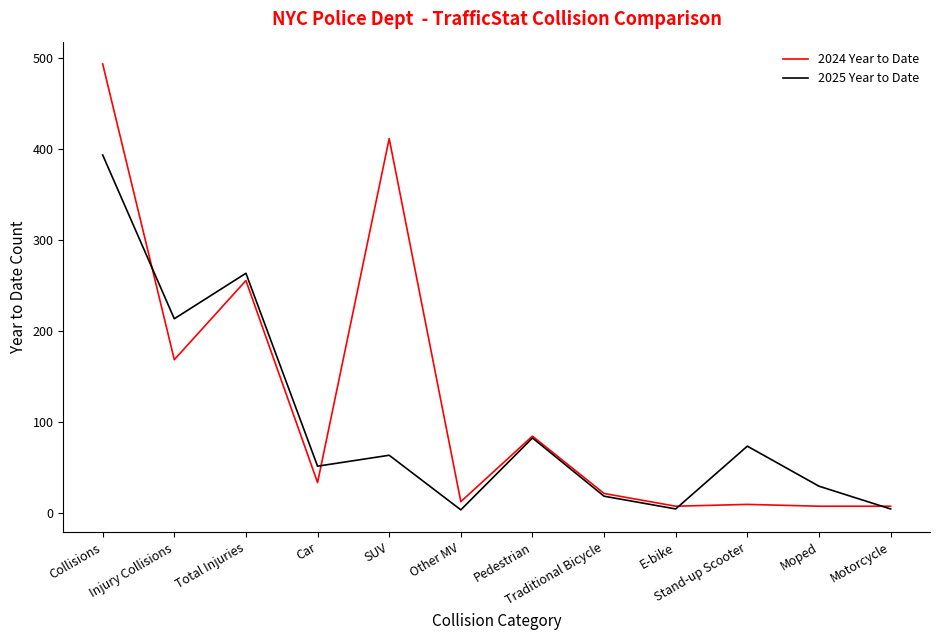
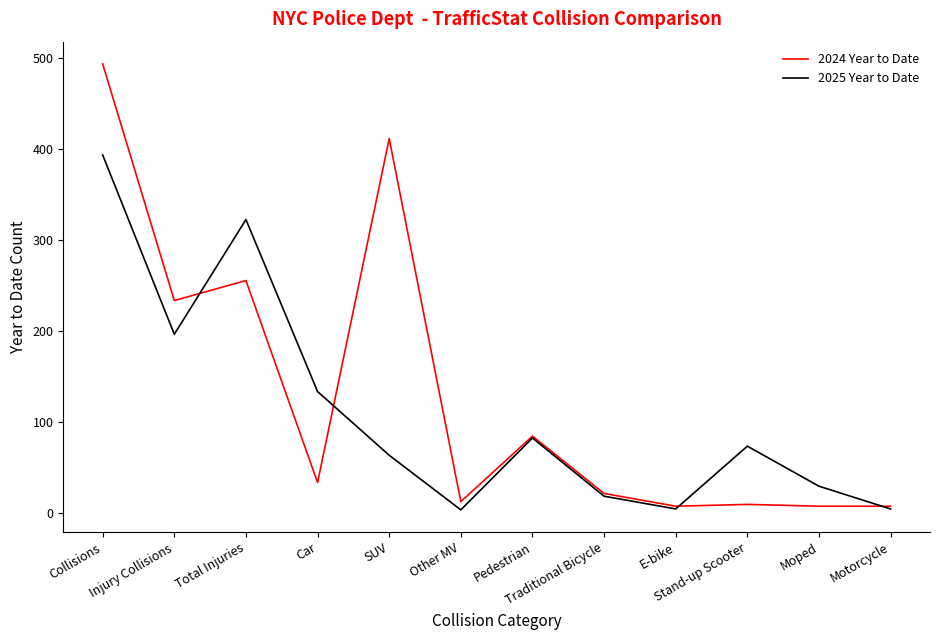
2024 Year to Date, Injury Collisions: 170 -> 230
2025 Year to Date, Injury Collisions: 210 -> 200
2025 Year to Date, Total Injuries: 260 -> 320
2025 Year to Date, Car: 50 -> 130
